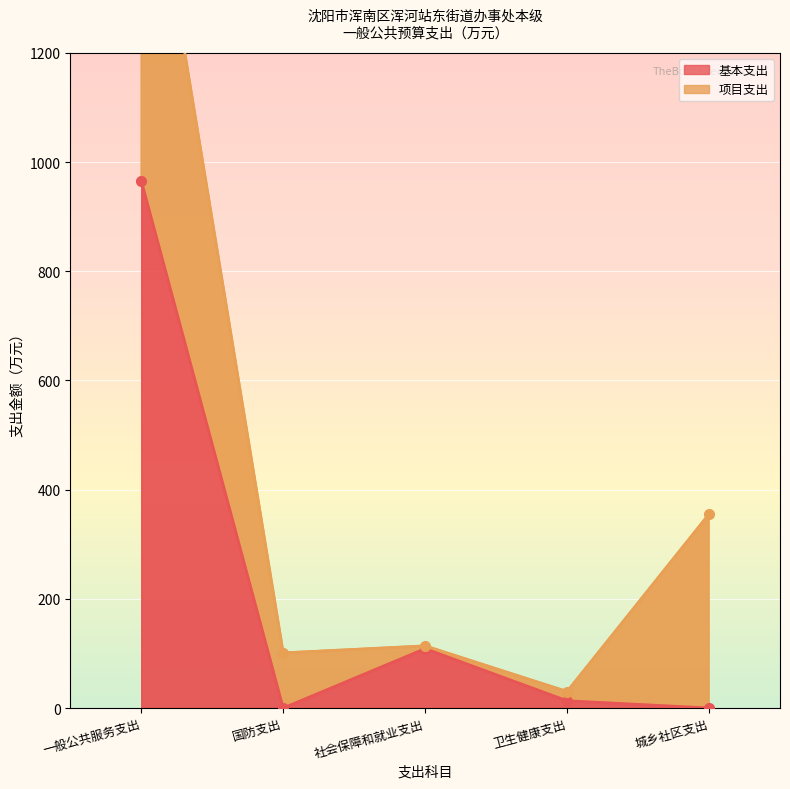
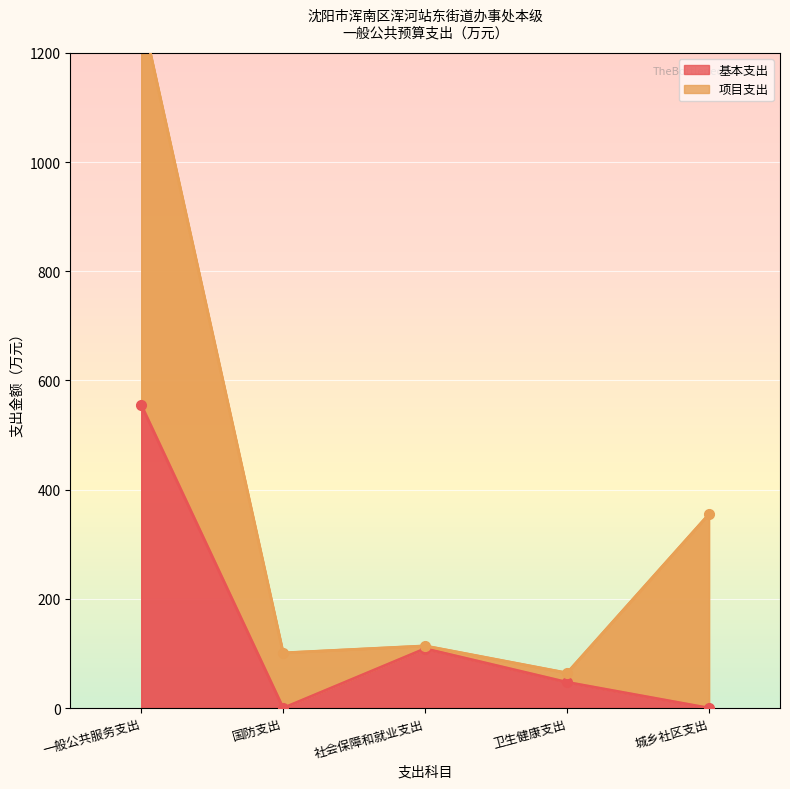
基本支出, 一般公共服务支出: 970 -> 560
基本支出, 卫生健康支出: 10 -> 50
